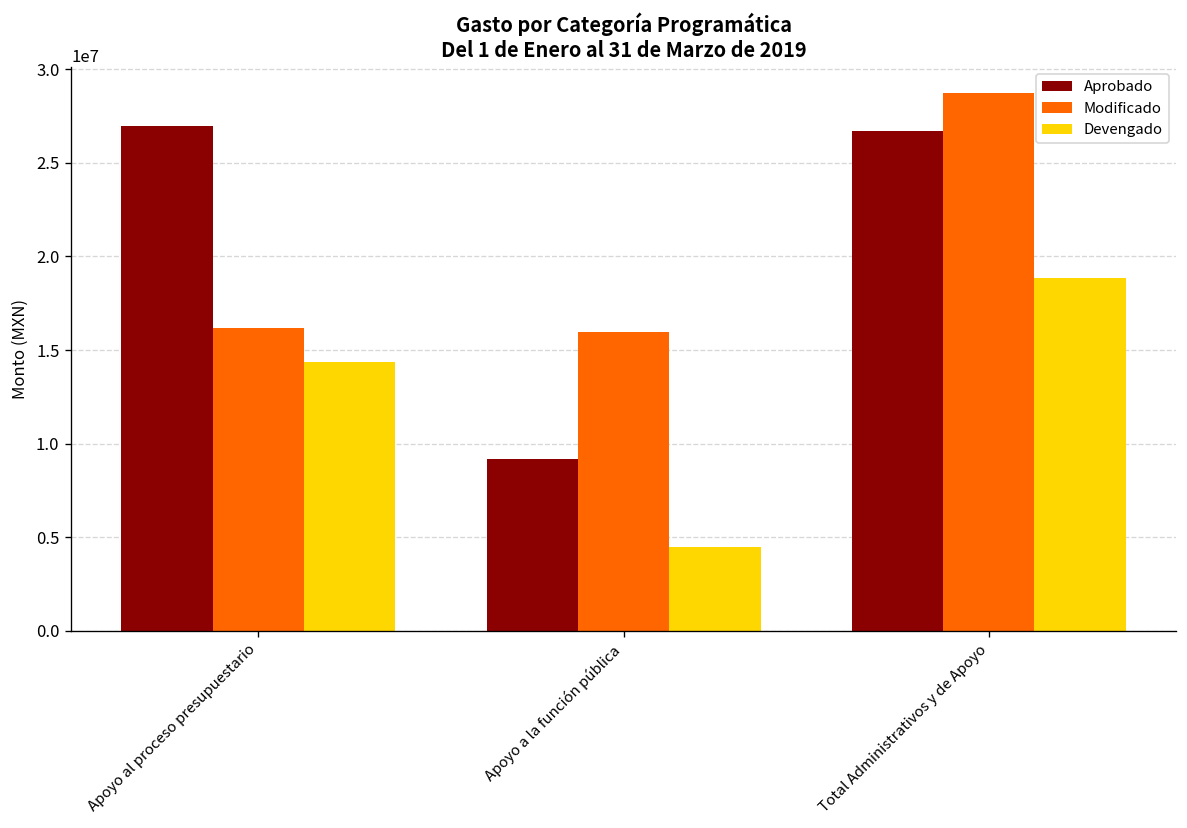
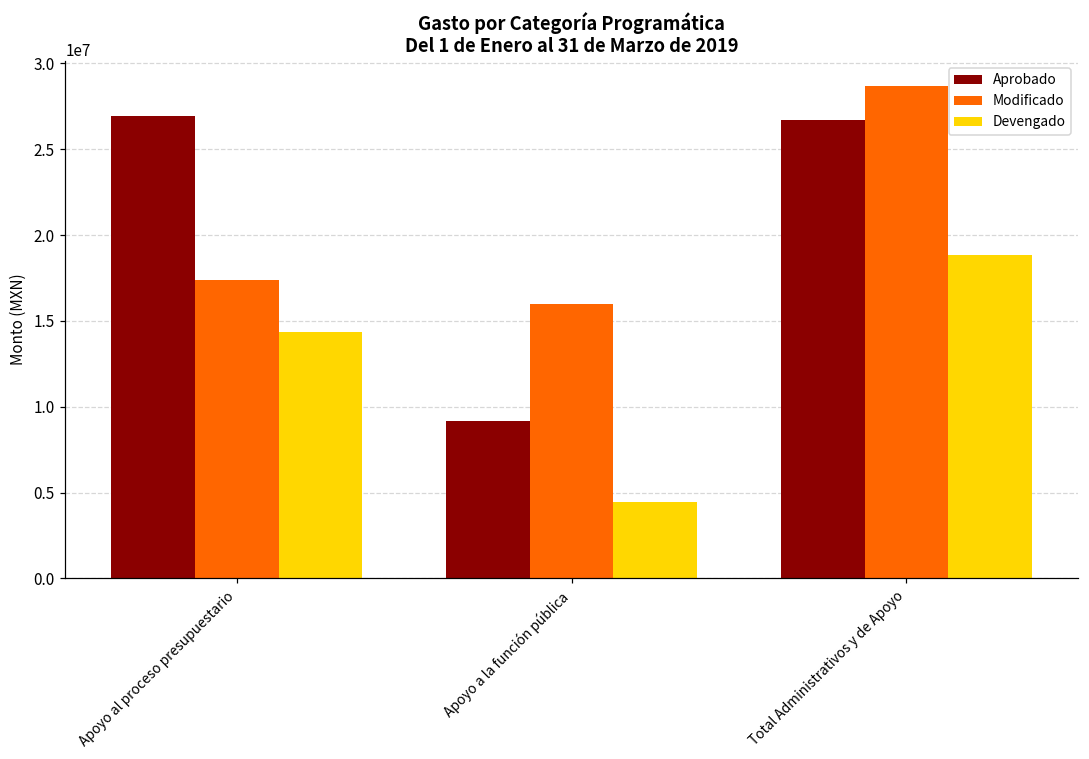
Modificado, Apoyo al proceso presupuestario: 16200000 -> 17400000
